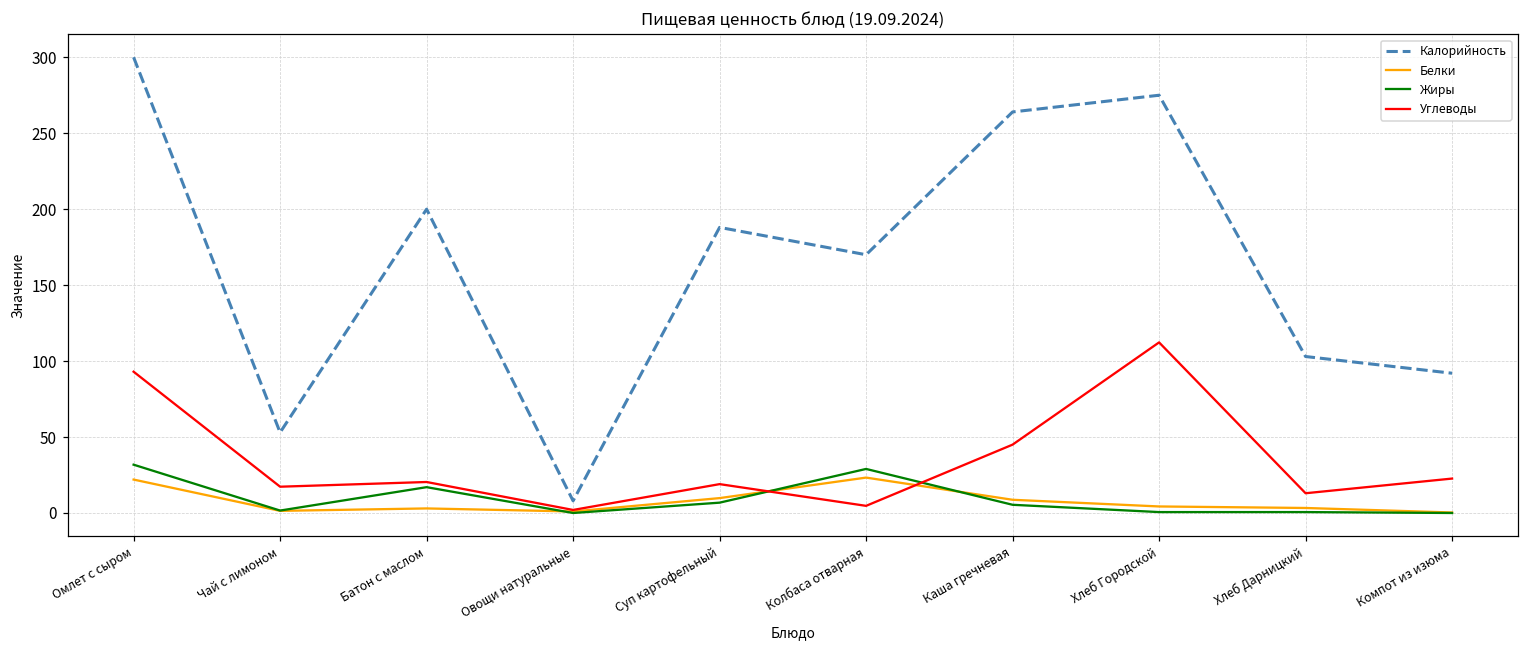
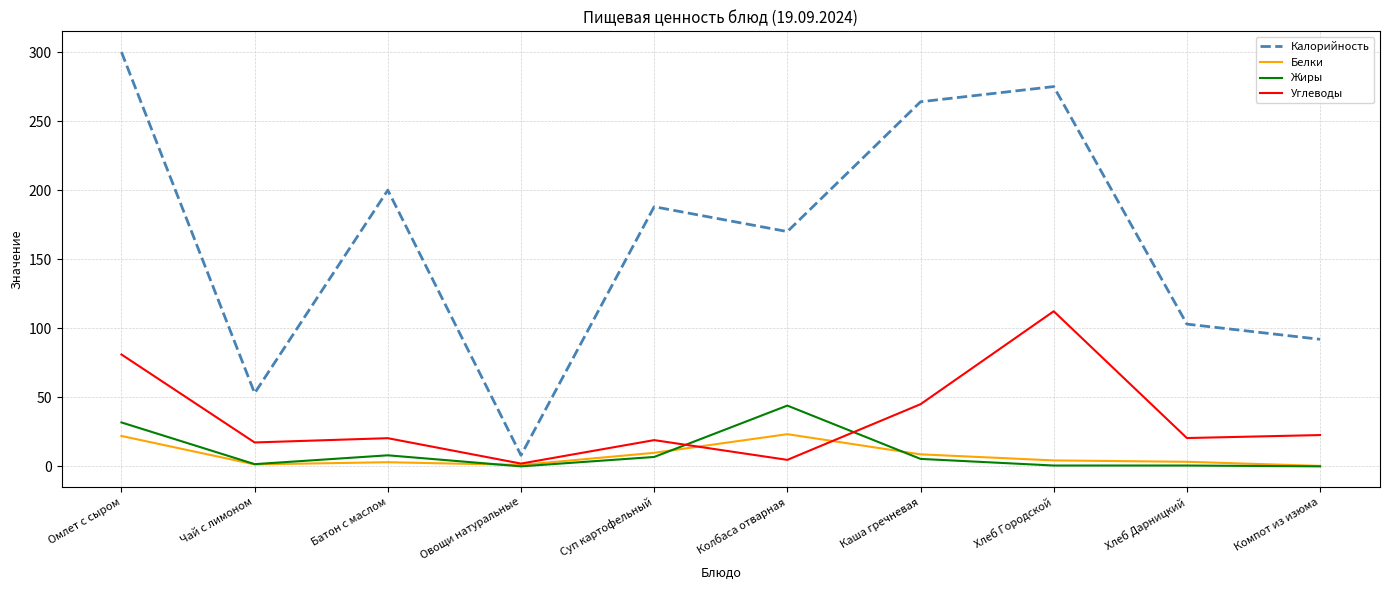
Углеводы, Омлет с сыром: 93 -> 81
Жиры, Батон с маслом: 17 -> 8
Жиры, Колбаса отварная: 29 -> 44
Углеводы, Хлеб Дарницкий: 13 -> 21
